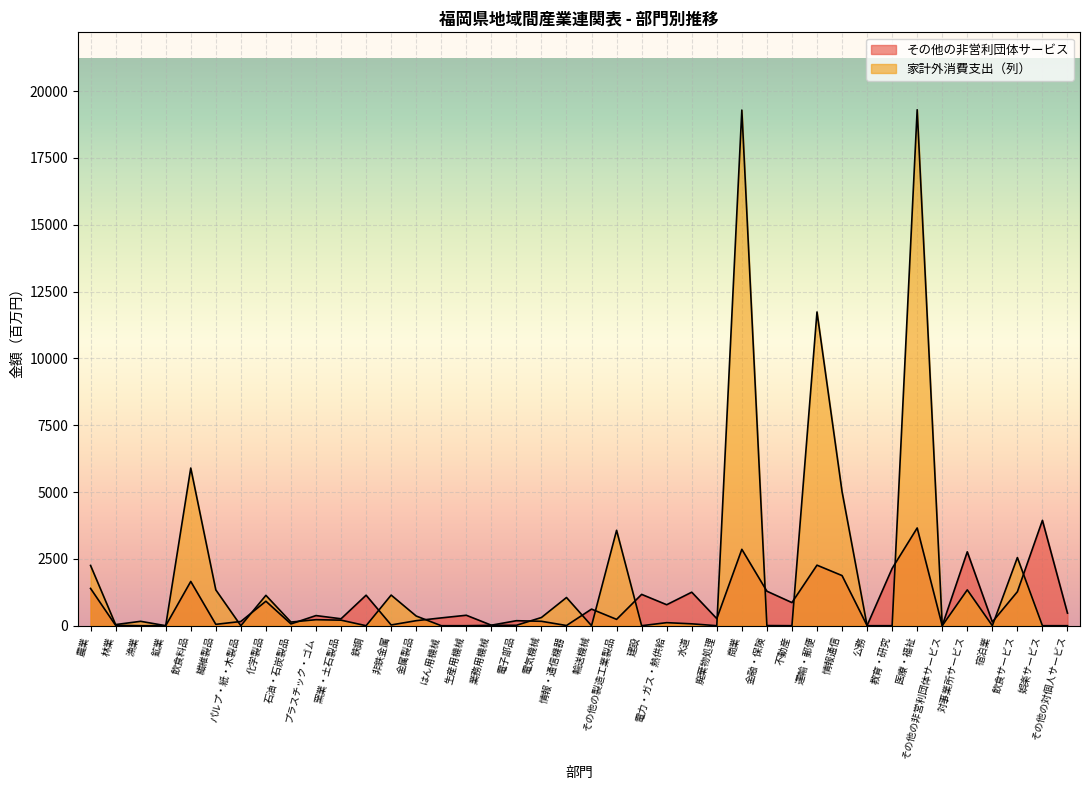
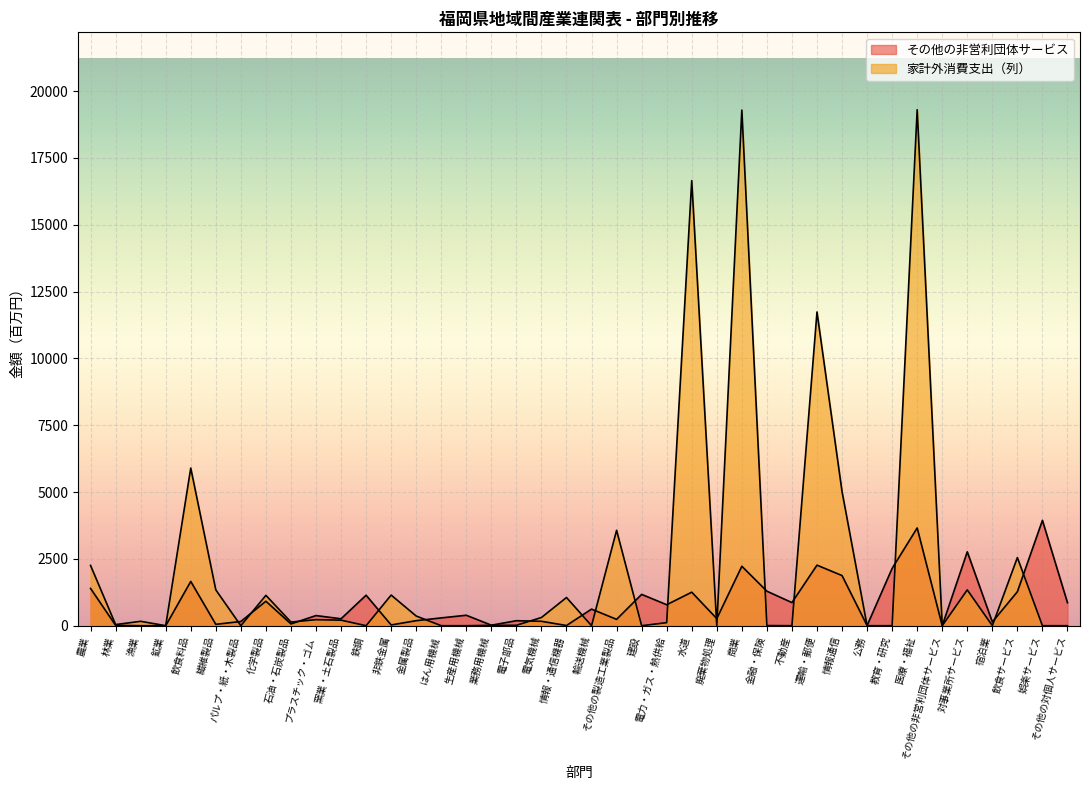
家計外消費支出（列）, 水道: 100 -> 16700
その他の非営利団体サービス, 商業: 2900 -> 2200
その他の非営利団体サービス, その他の対個人サービス: 500 -> 900
